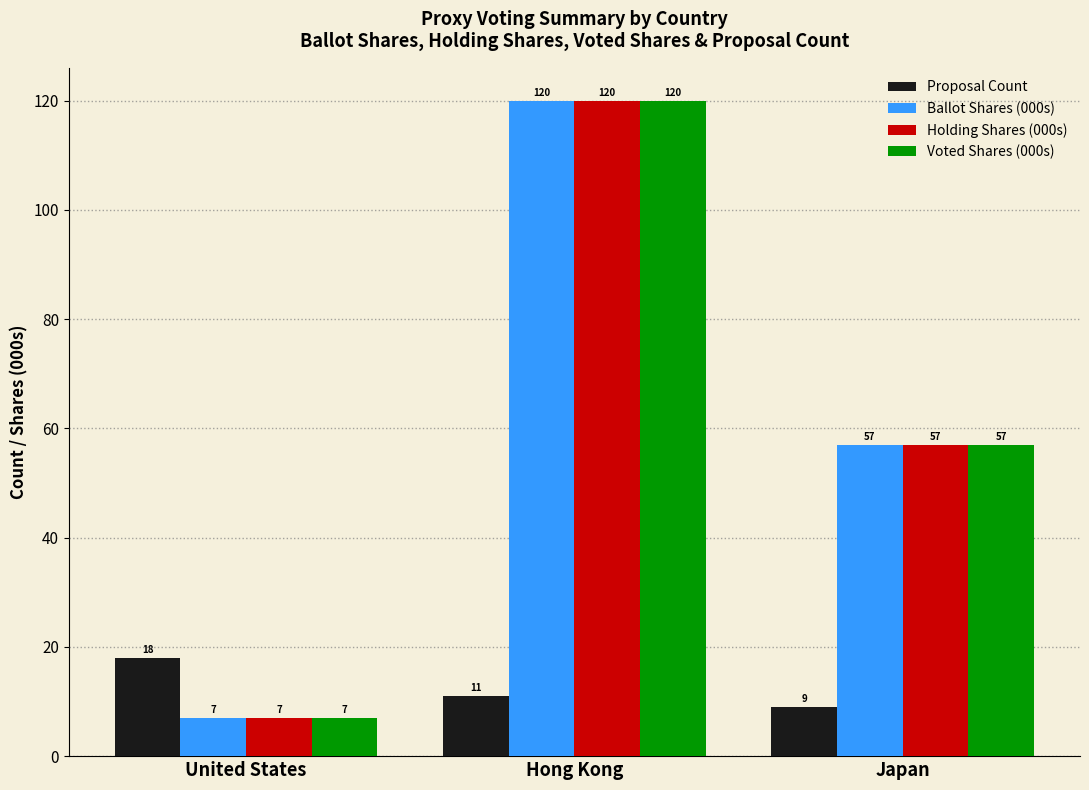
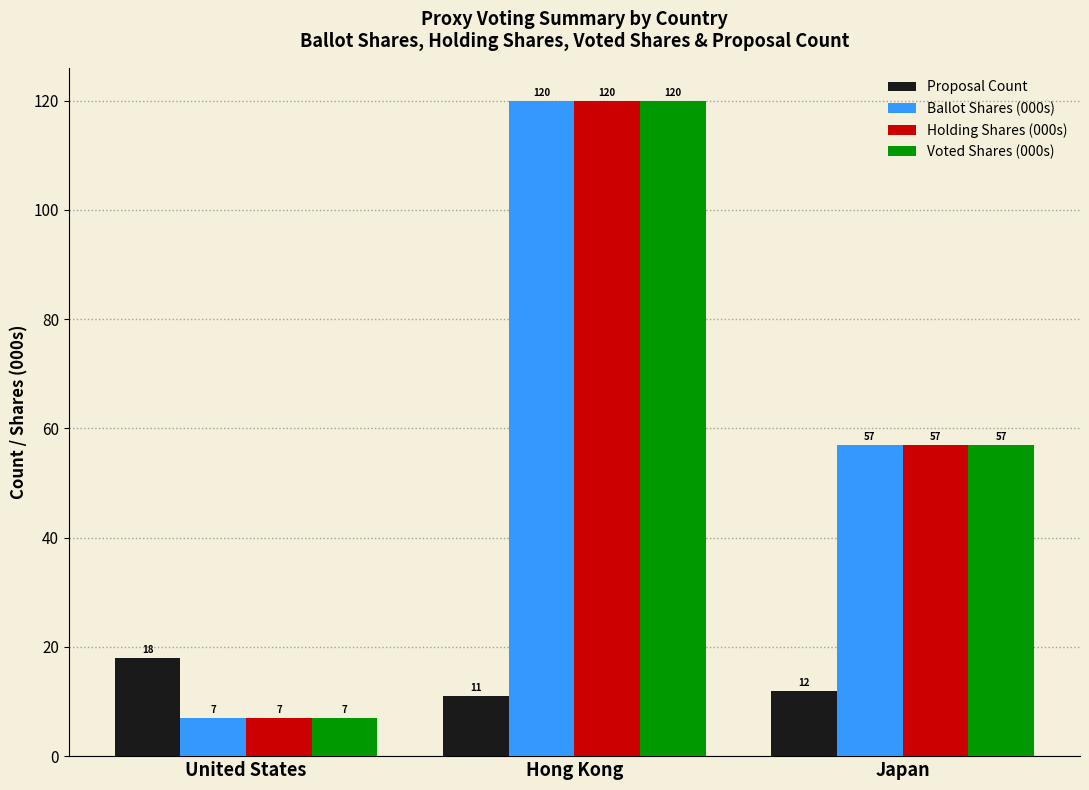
Proposal Count, Japan: 9 -> 12
